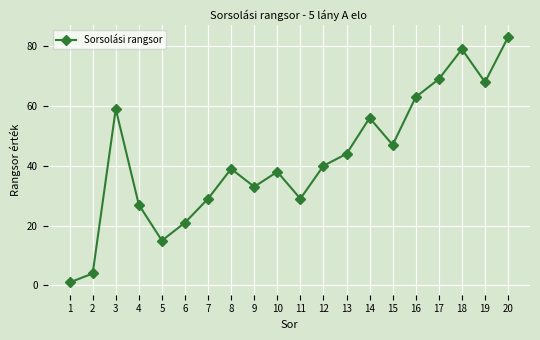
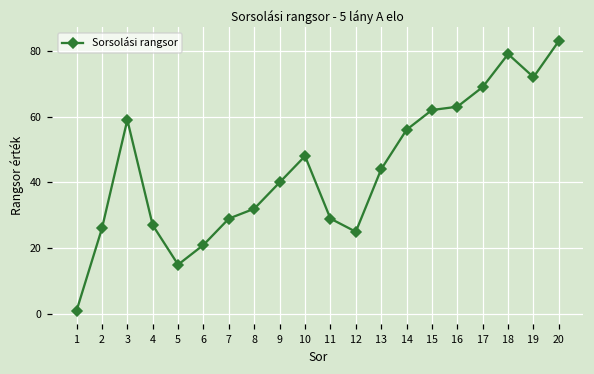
2: 4 -> 26
8: 39 -> 32
9: 33 -> 40
10: 38 -> 48
12: 40 -> 25
15: 47 -> 62
19: 68 -> 72
